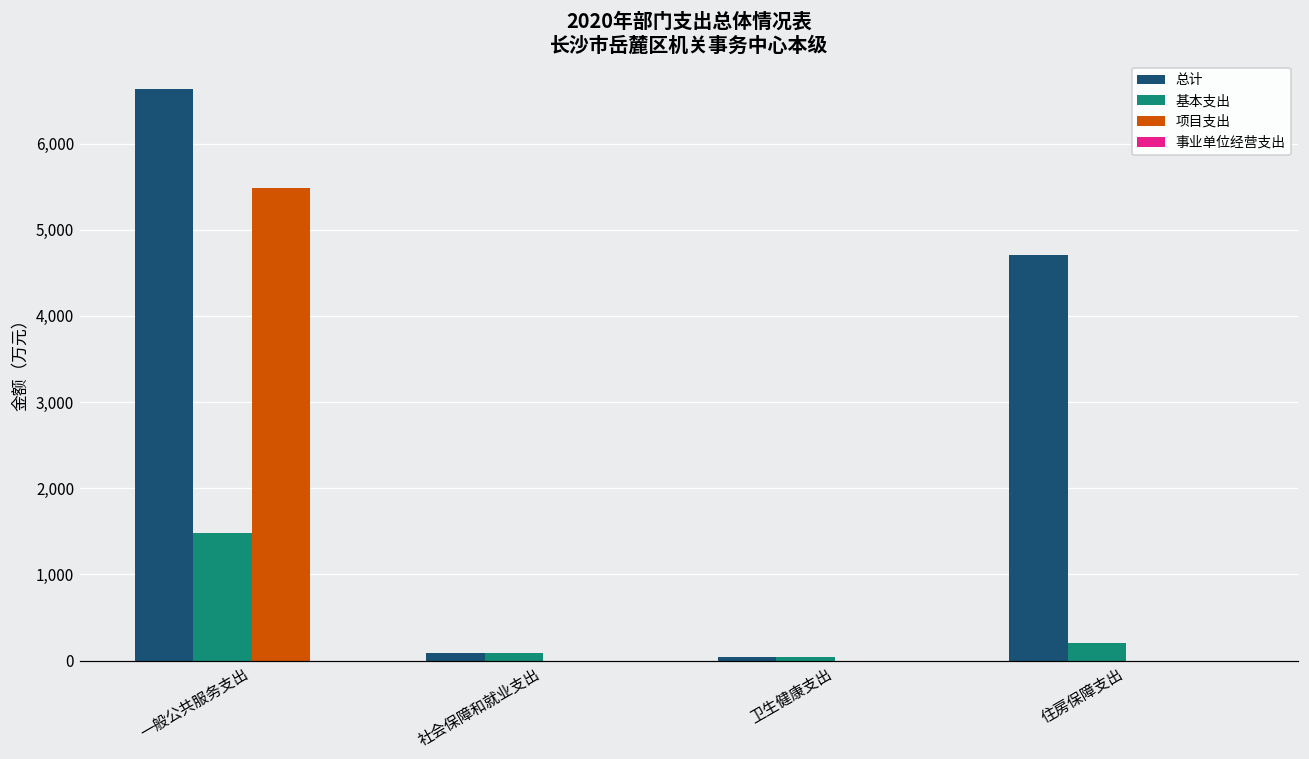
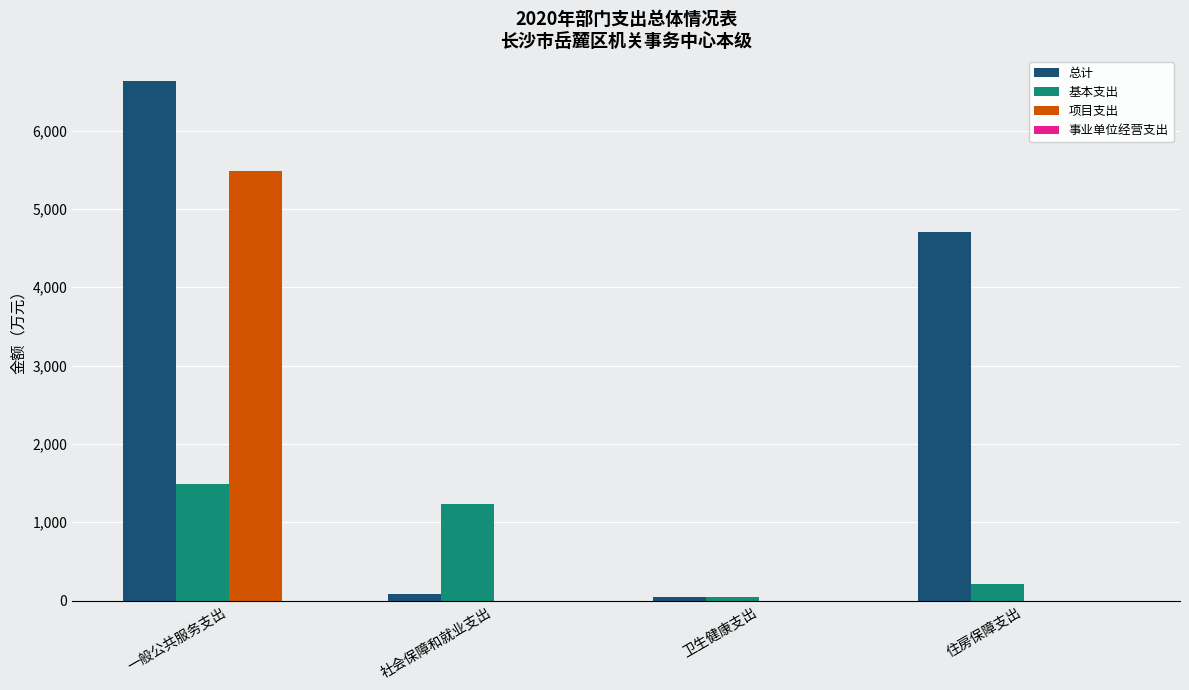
基本支出, 社会保障和就业支出: 100 -> 1,200
